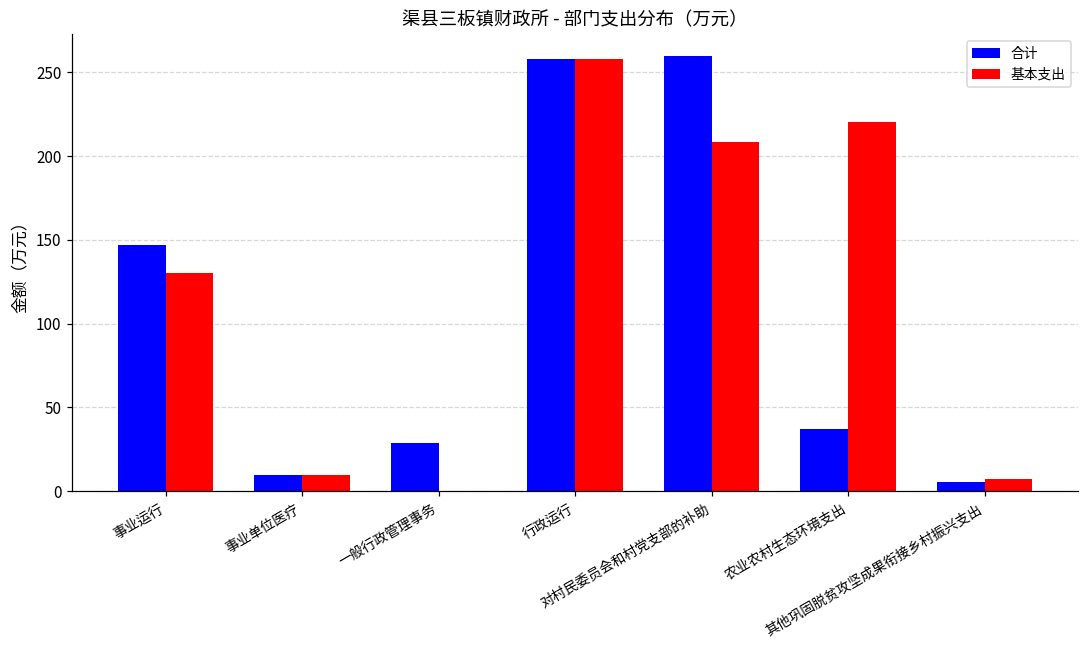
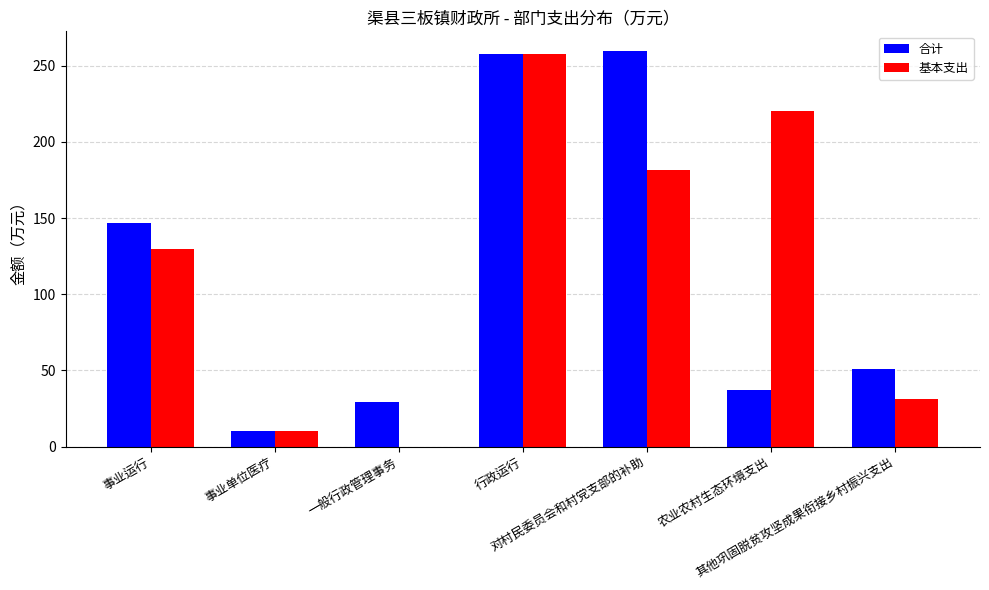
基本支出, 对村民委员会和村党支部的补助: 208 -> 182
合计, 其他巩固脱贫攻坚成果衔接乡村振兴支出: 5 -> 51
基本支出, 其他巩固脱贫攻坚成果衔接乡村振兴支出: 7 -> 31
